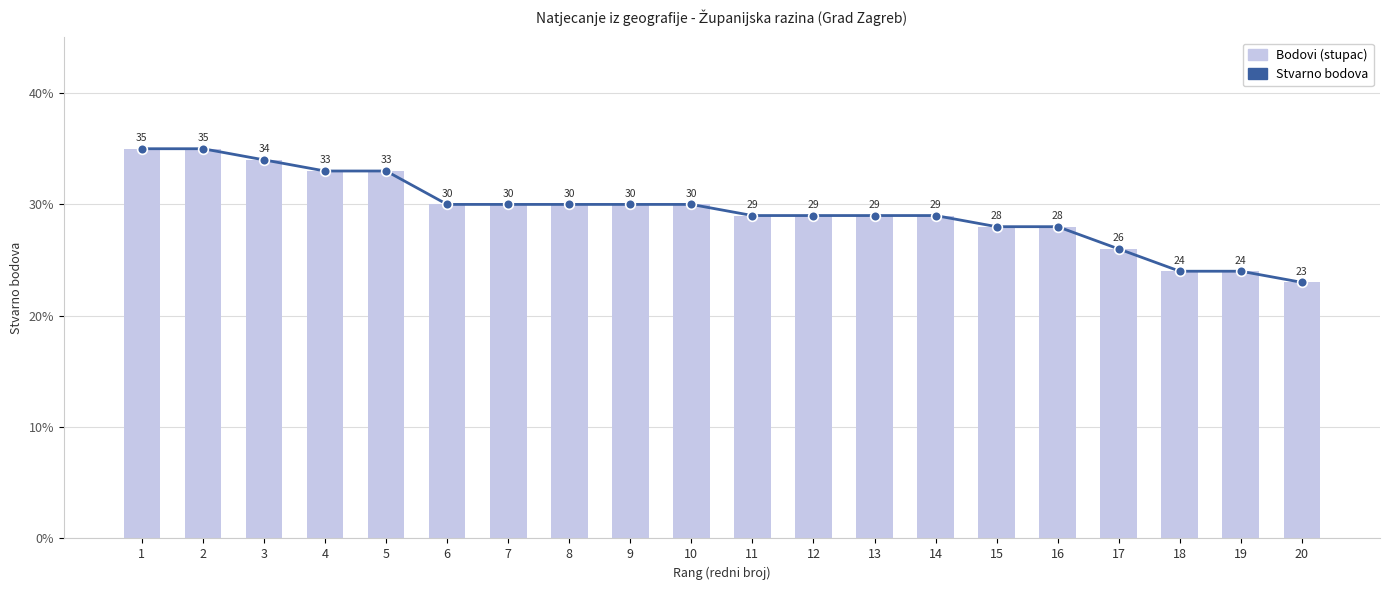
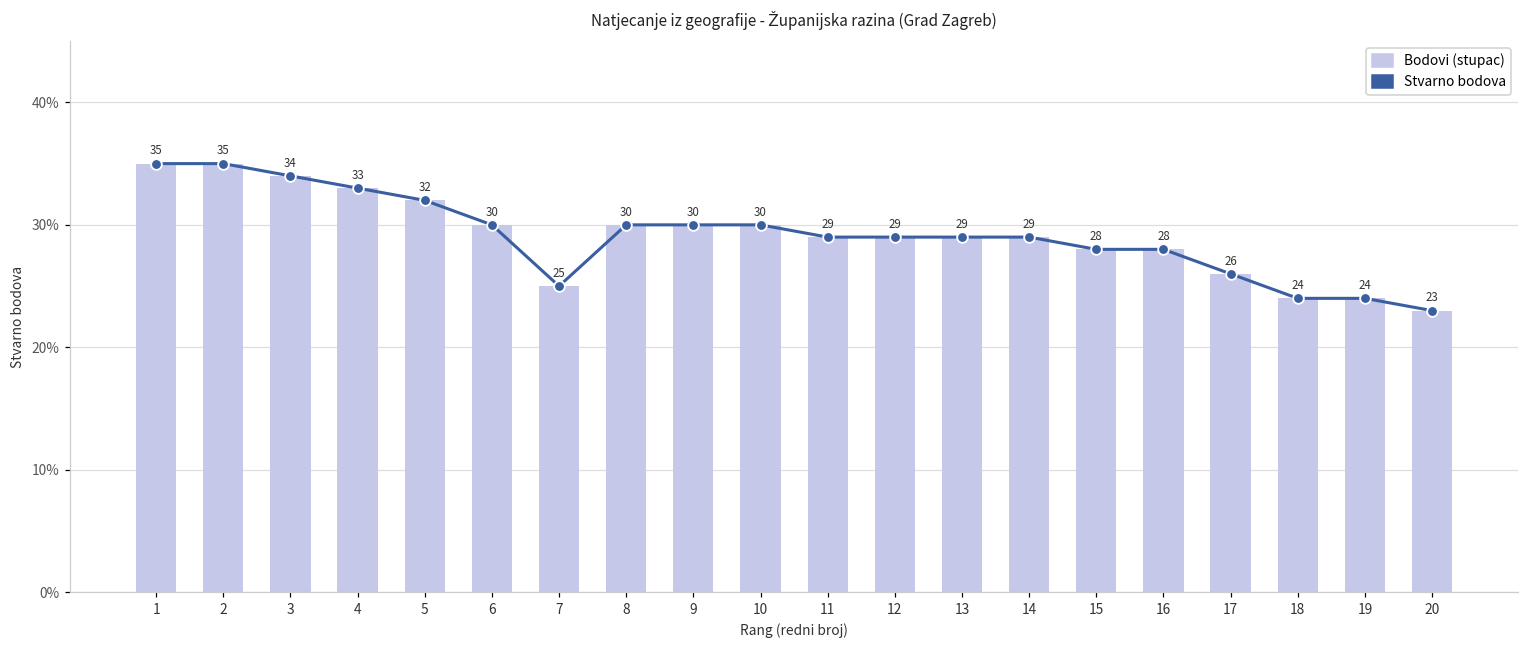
5: 33 -> 32
7: 30 -> 25
